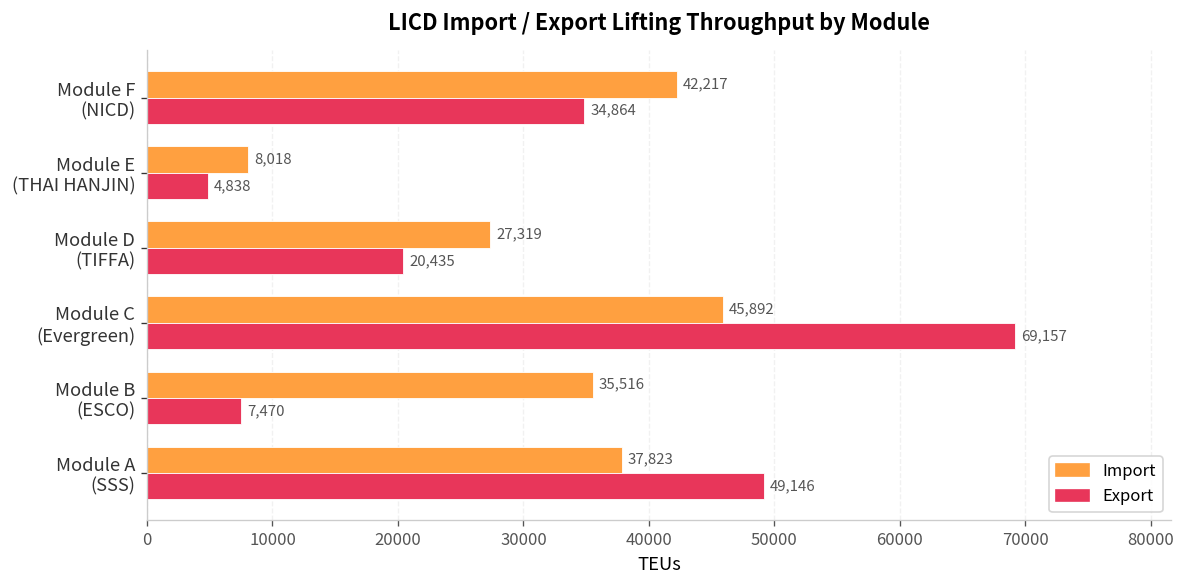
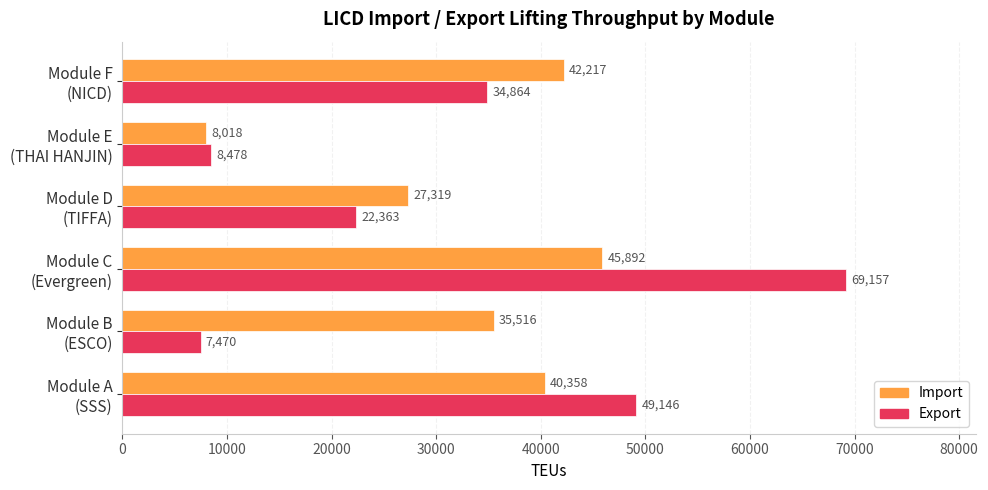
Export, Module E (THAI HANJIN): 4,838 -> 8,478
Export, Module D (TIFFA): 20,435 -> 22,363
Import, Module A (SSS): 37,823 -> 40,358
